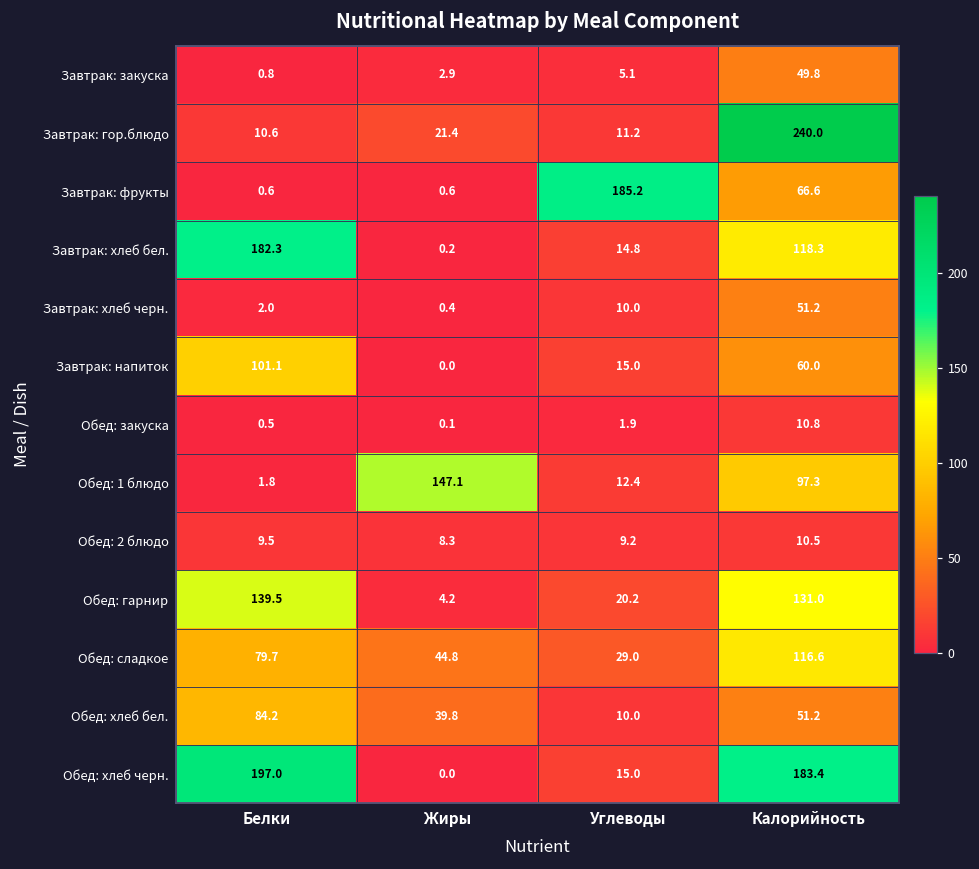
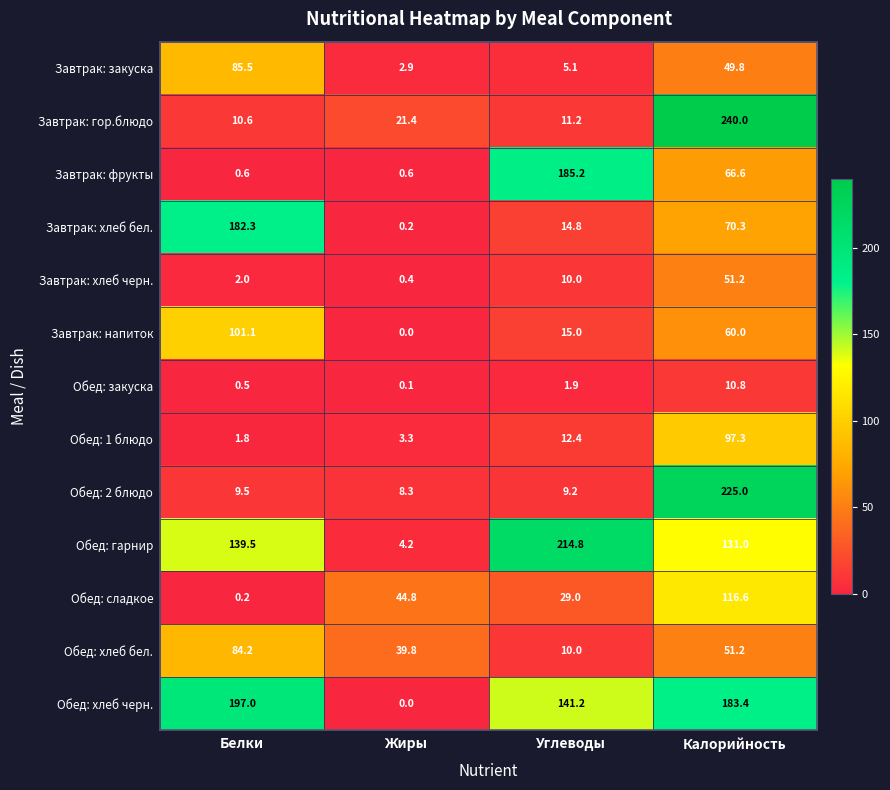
Завтрак: закуска, Белки: 0.8 -> 85.5
Завтрак: хлеб бел., Калорийность: 118.3 -> 70.3
Обед: 1 блюдо, Жиры: 147.1 -> 3.3
Обед: 2 блюдо, Калорийность: 10.5 -> 225.0
Обед: гарнир, Углеводы: 20.2 -> 214.8
Обед: сладкое, Белки: 79.7 -> 0.2
Обед: хлеб черн., Углеводы: 15.0 -> 141.2
